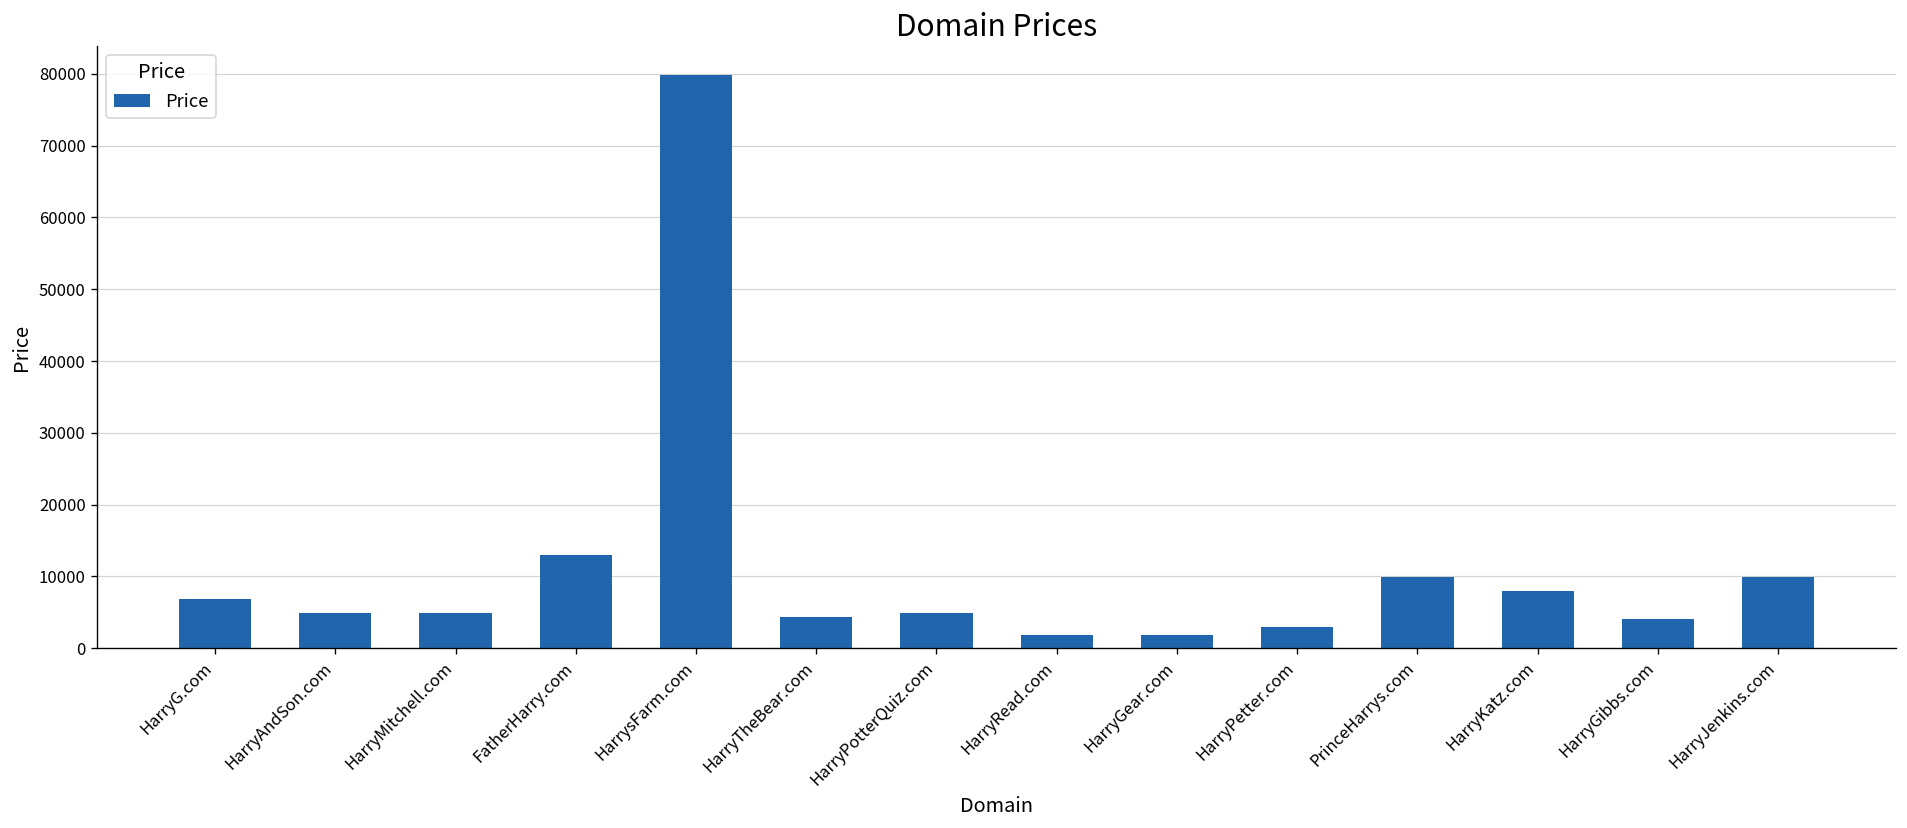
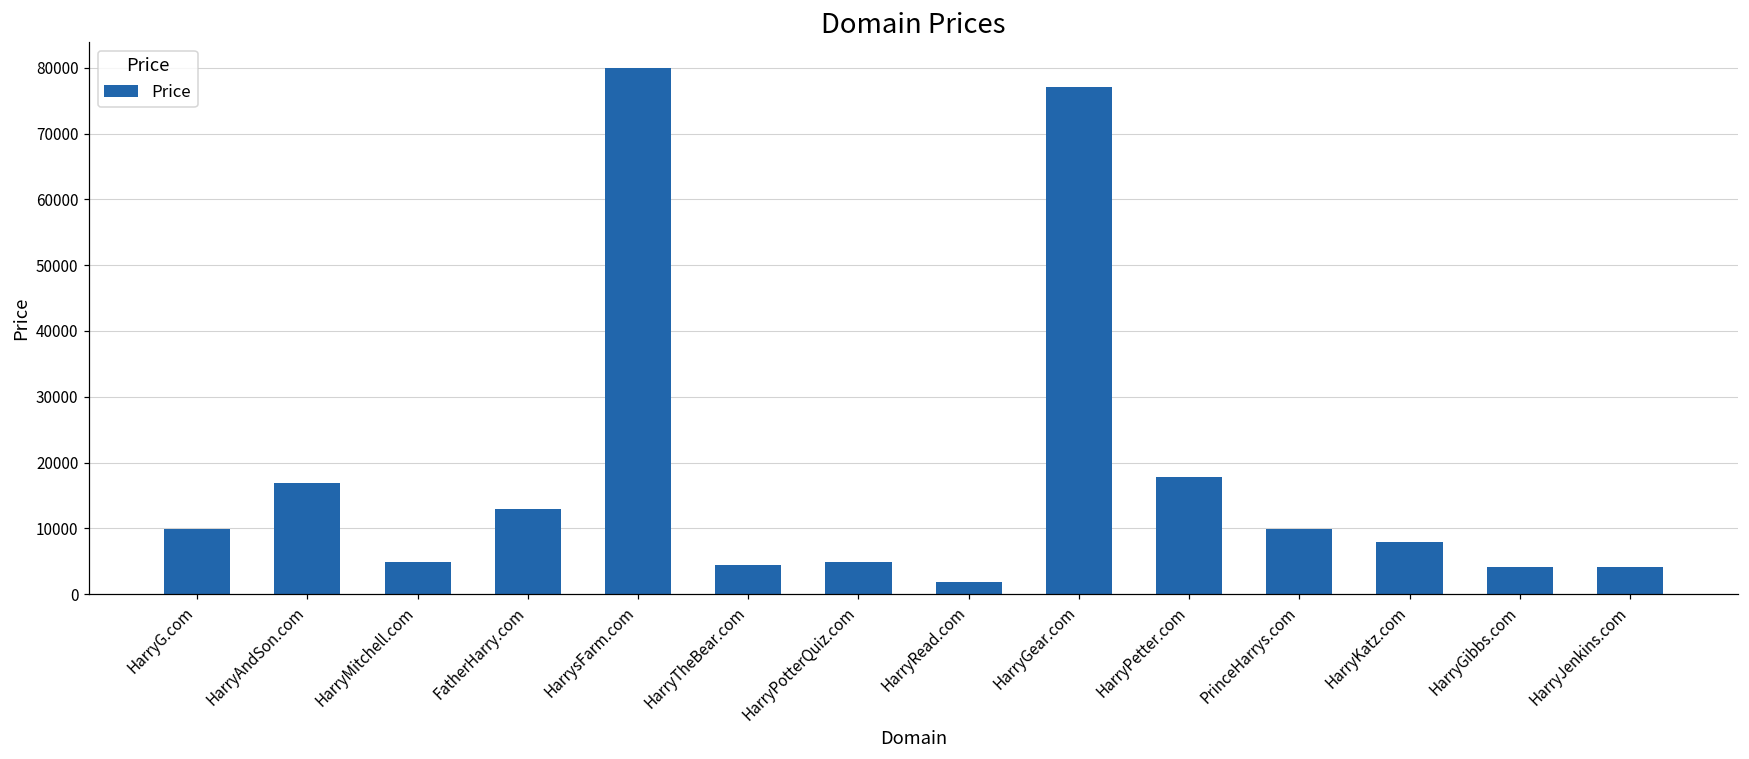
HarryG.com: 7000 -> 10000
HarryAndSon.com: 5000 -> 17000
HarryGear.com: 2000 -> 77000
HarryPetter.com: 3000 -> 18000
HarryJenkins.com: 10000 -> 4000
